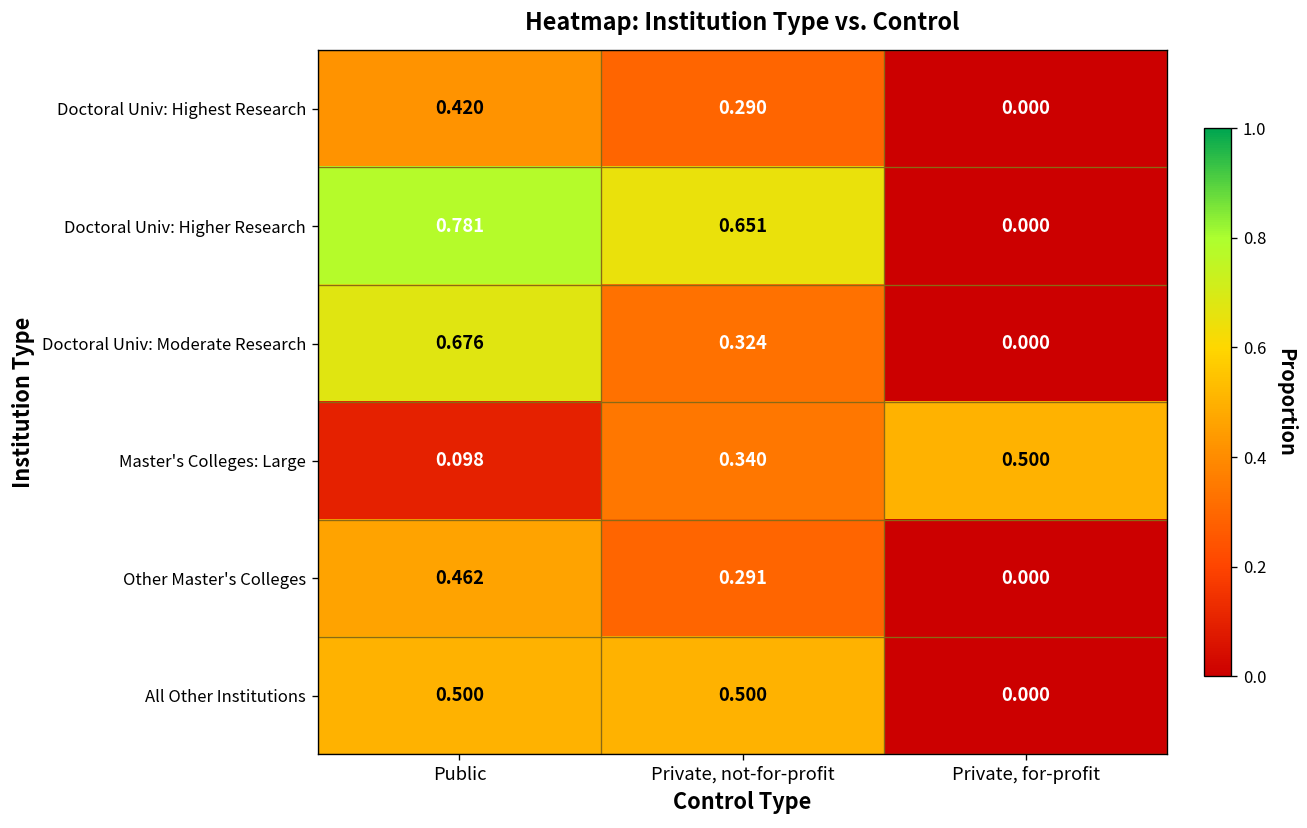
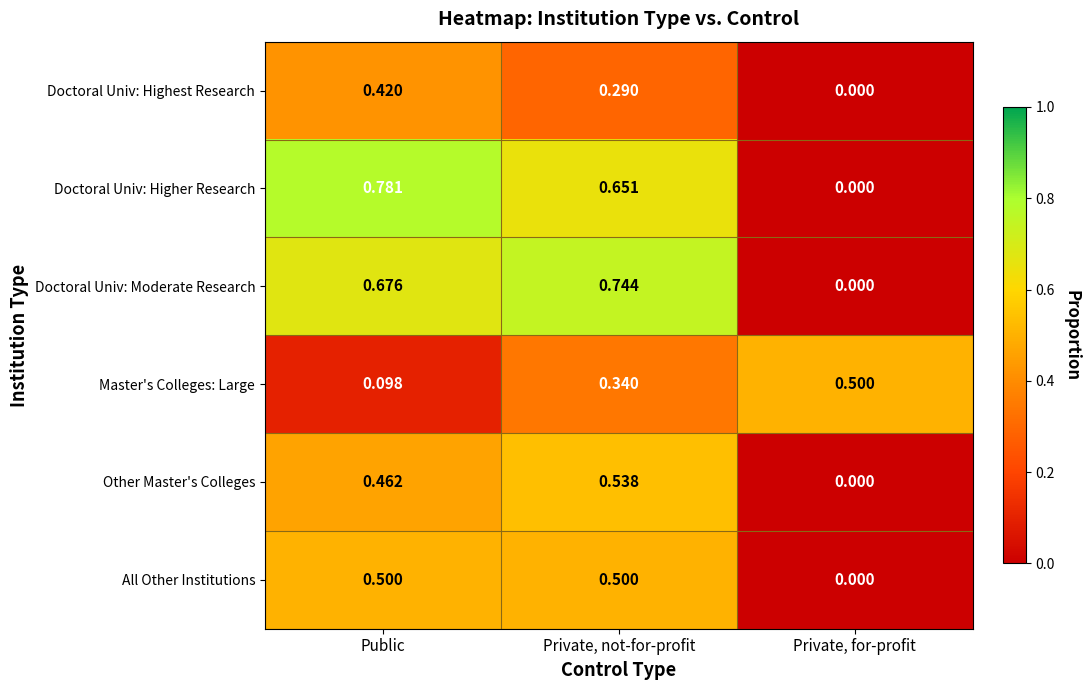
Doctoral Univ: Moderate Research, Private, not-for-profit: 0.324 -> 0.744
Other Master's Colleges, Private, not-for-profit: 0.291 -> 0.538
